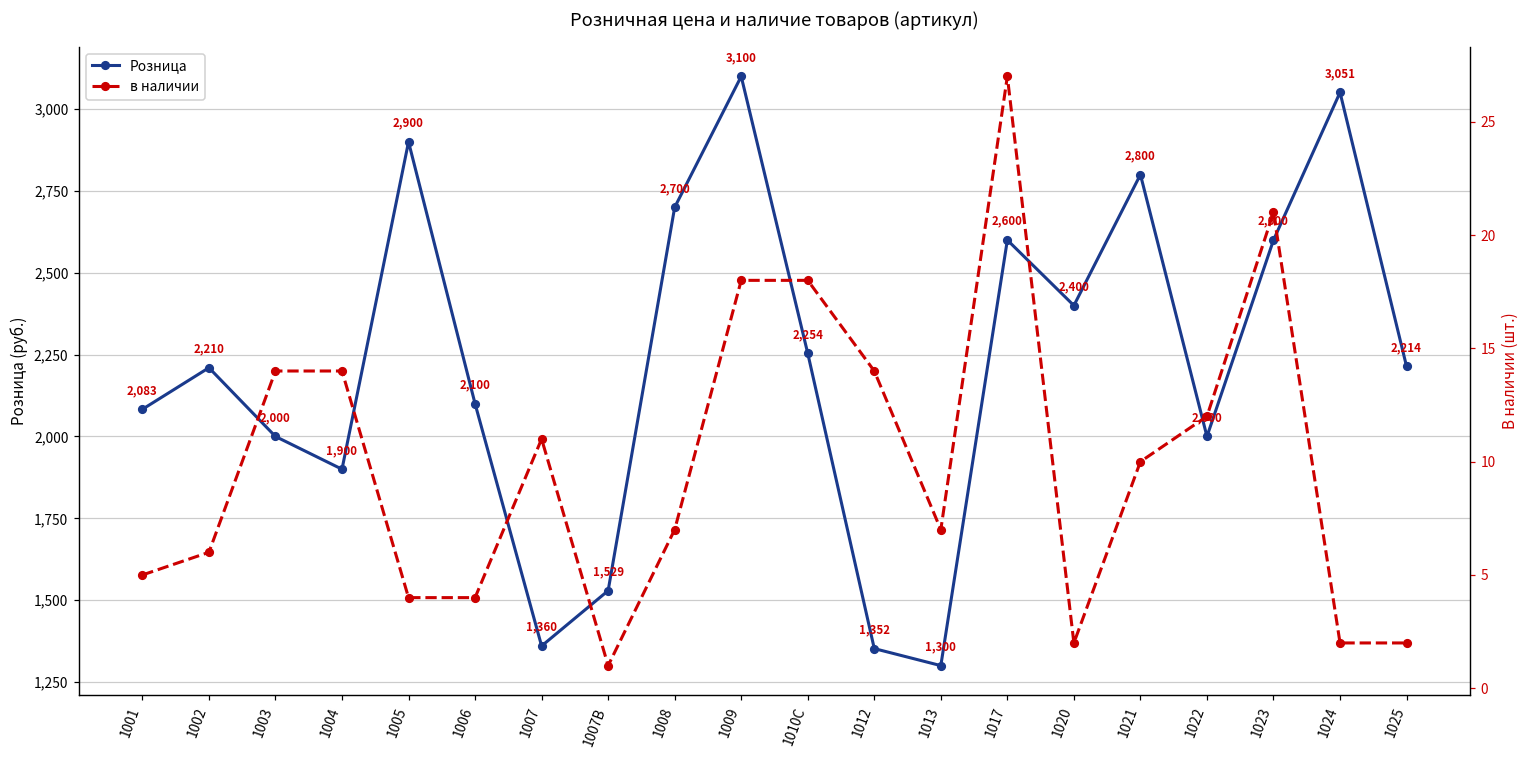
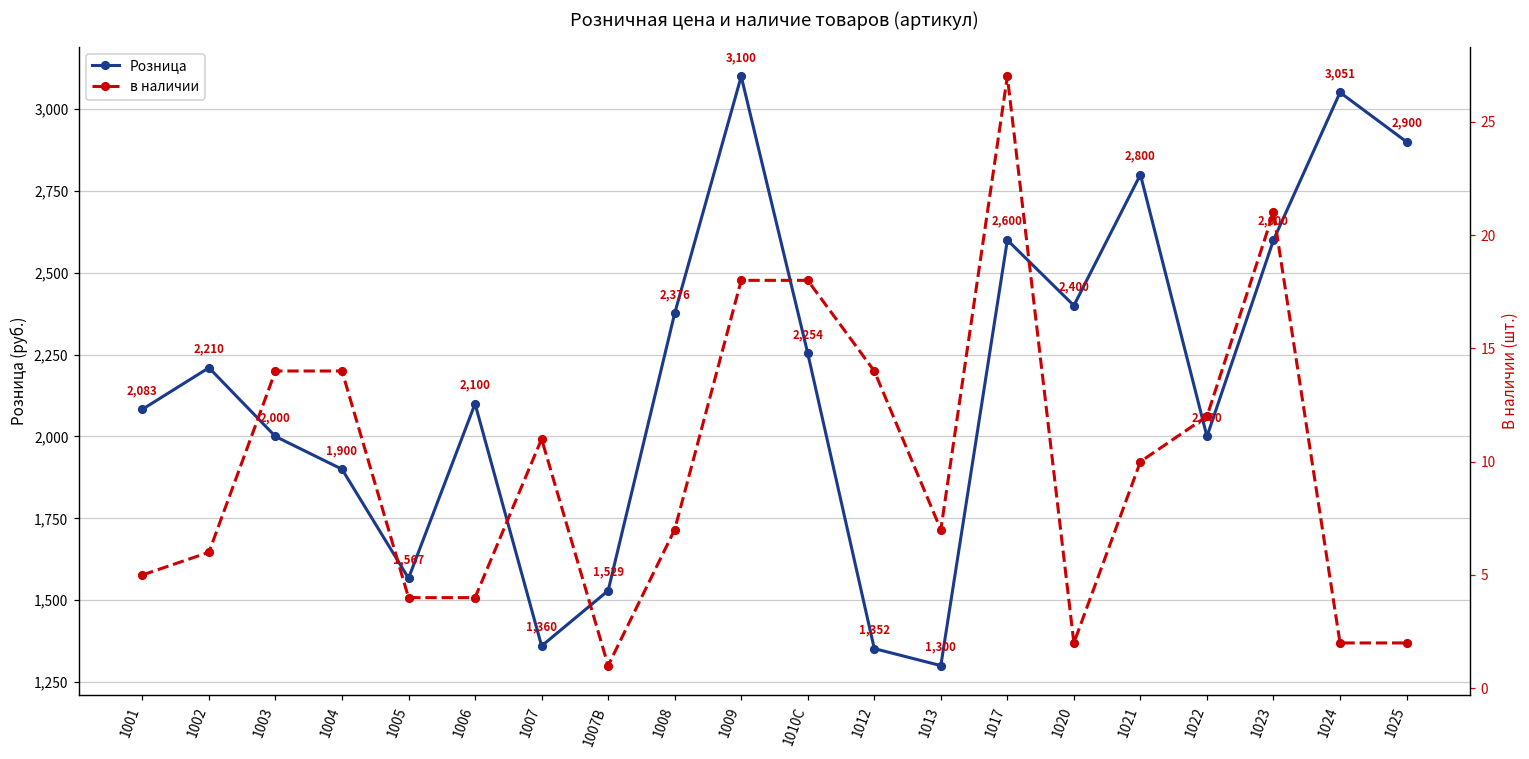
Розница, 1005: 2,900 -> 1,567
Розница, 1008: 2,700 -> 2,376
Розница, 1025: 2,214 -> 2,900
